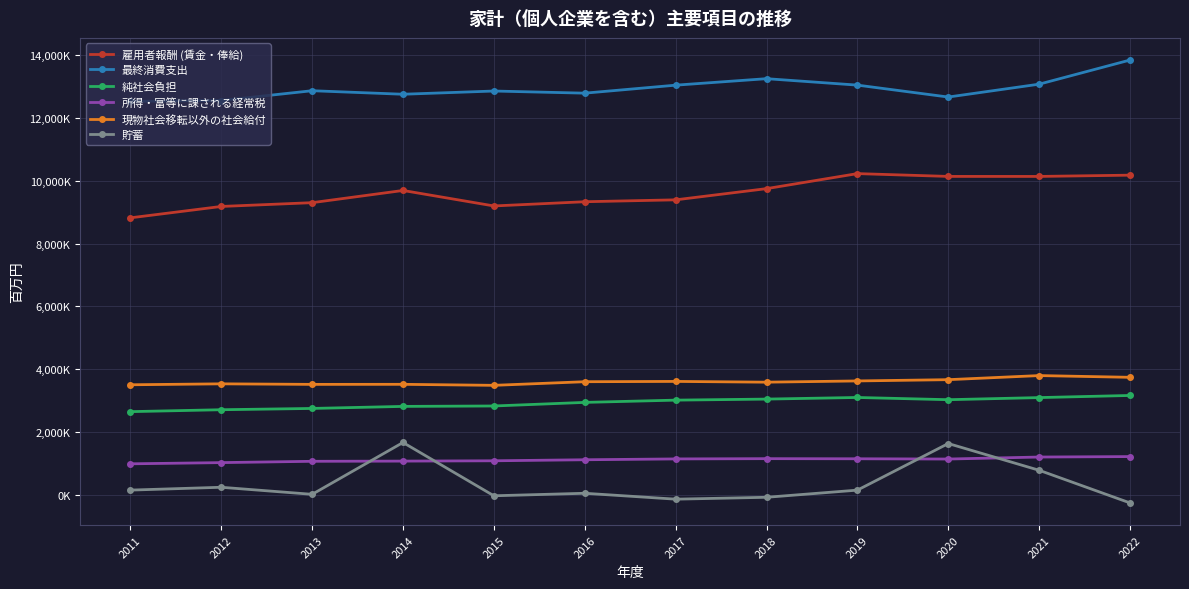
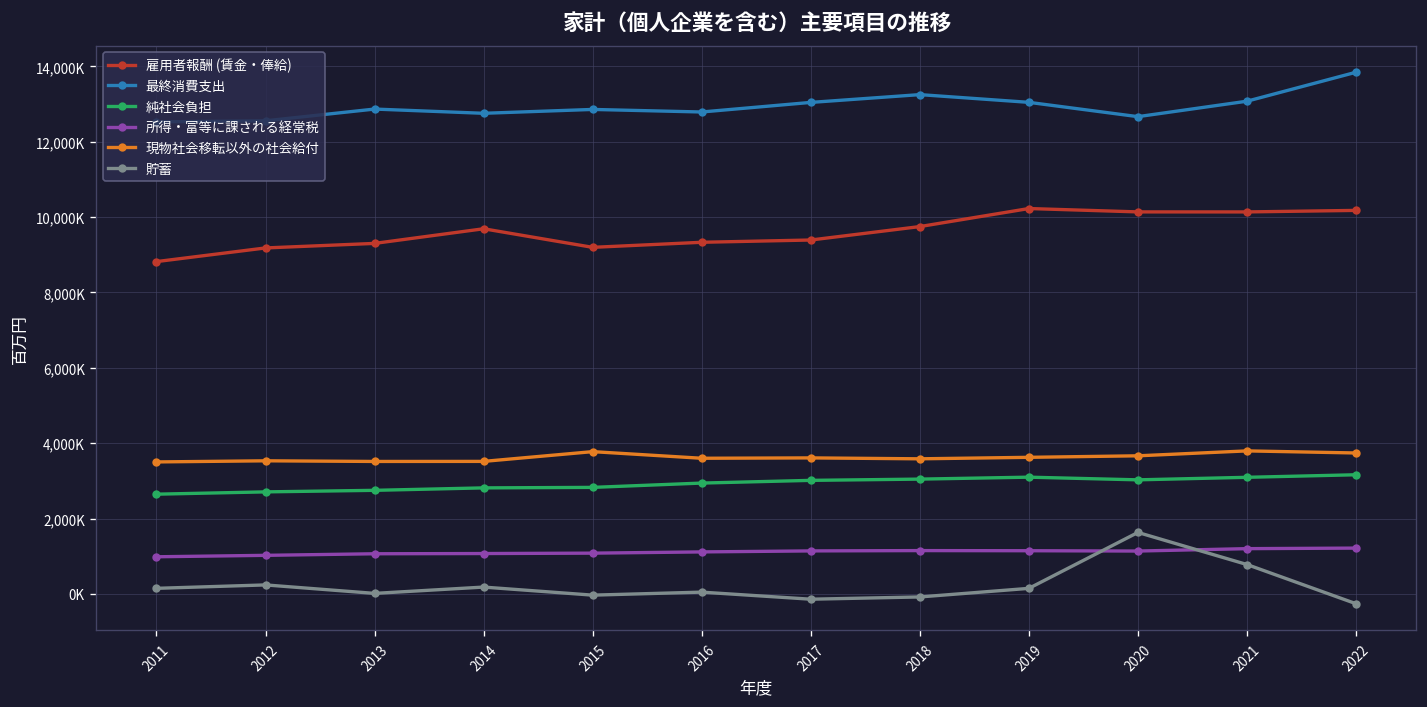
貯蓄, 2014: 1,700,000 -> 200,000
現物社会移転以外の社会給付, 2015: 3,500,000 -> 3,800,000
